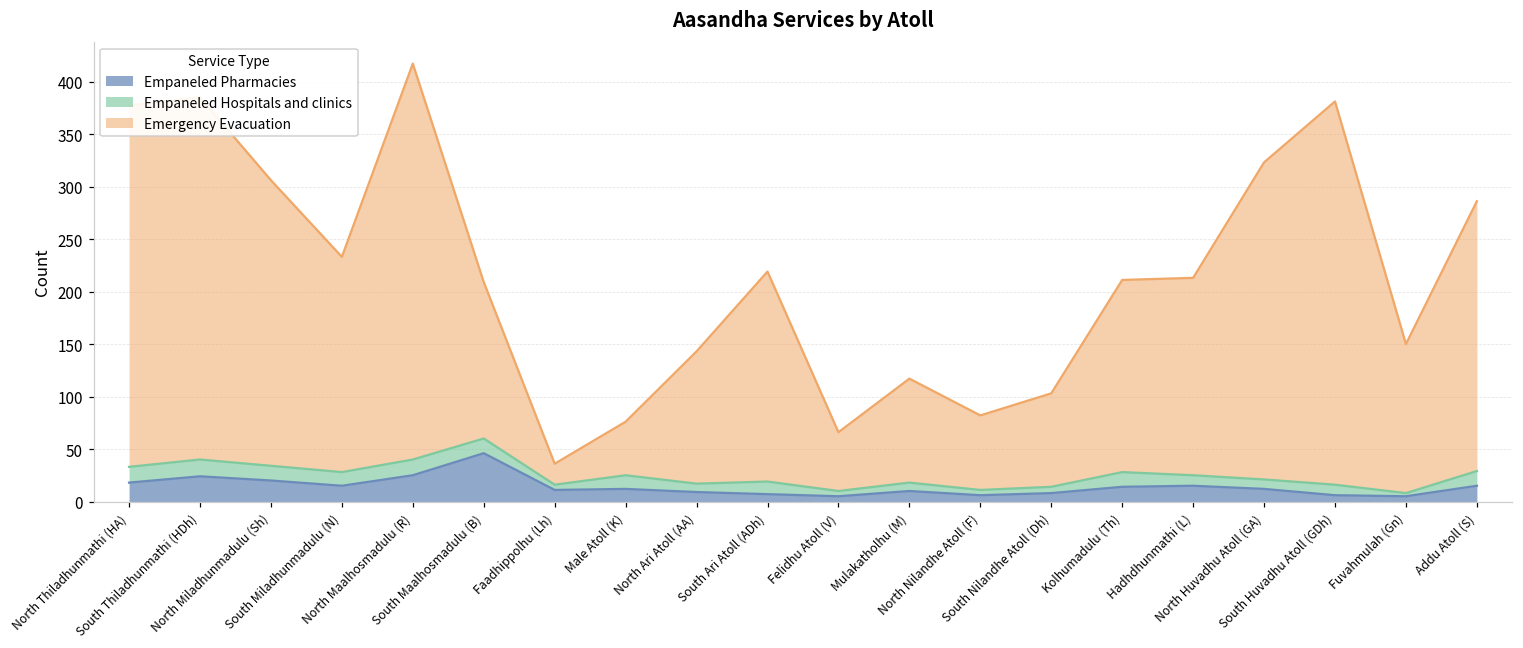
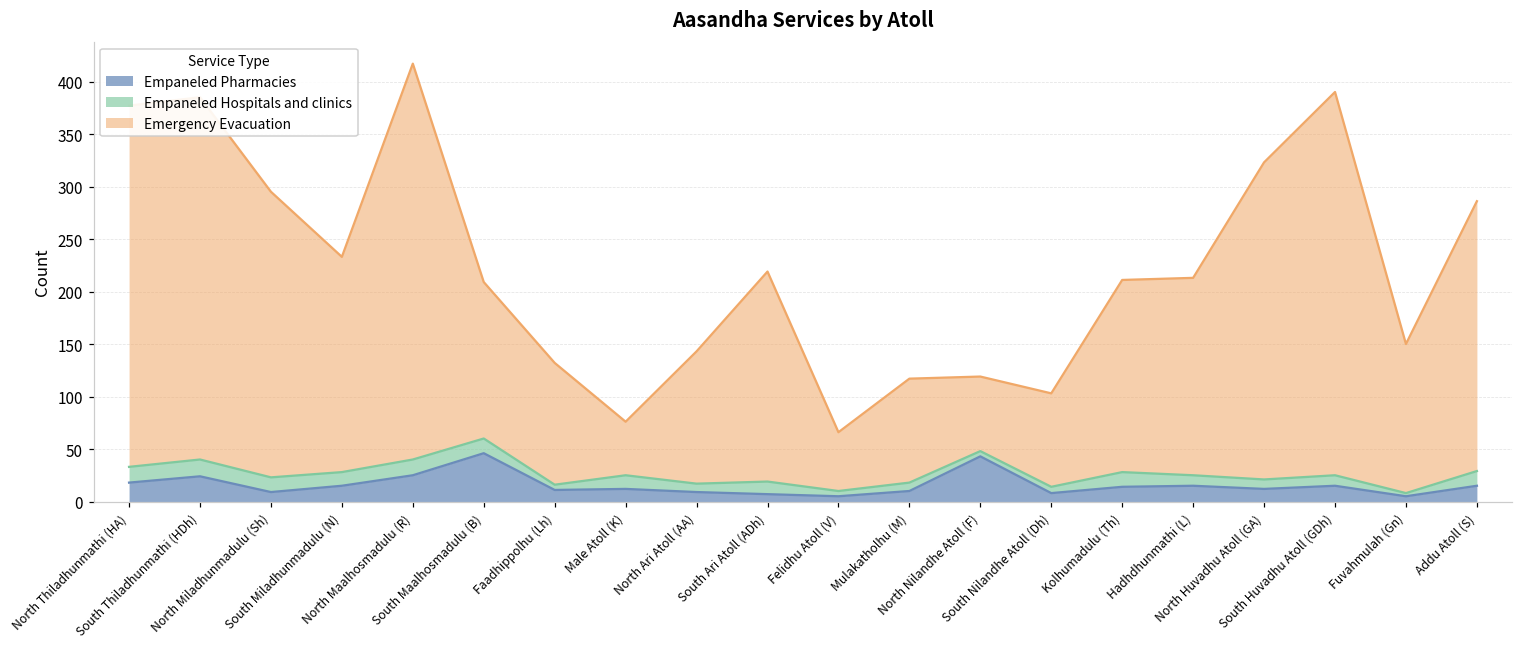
Empaneled Pharmacies, North Miladhunmadulu (Sh): 20 -> 10
Emergency Evacuation, Faadhippolhu (Lh): 20 -> 120
Empaneled Pharmacies, North Nilandhe Atoll (F): 10 -> 40
Empaneled Pharmacies, South Huvadhu Atoll (GDh): 10 -> 20
